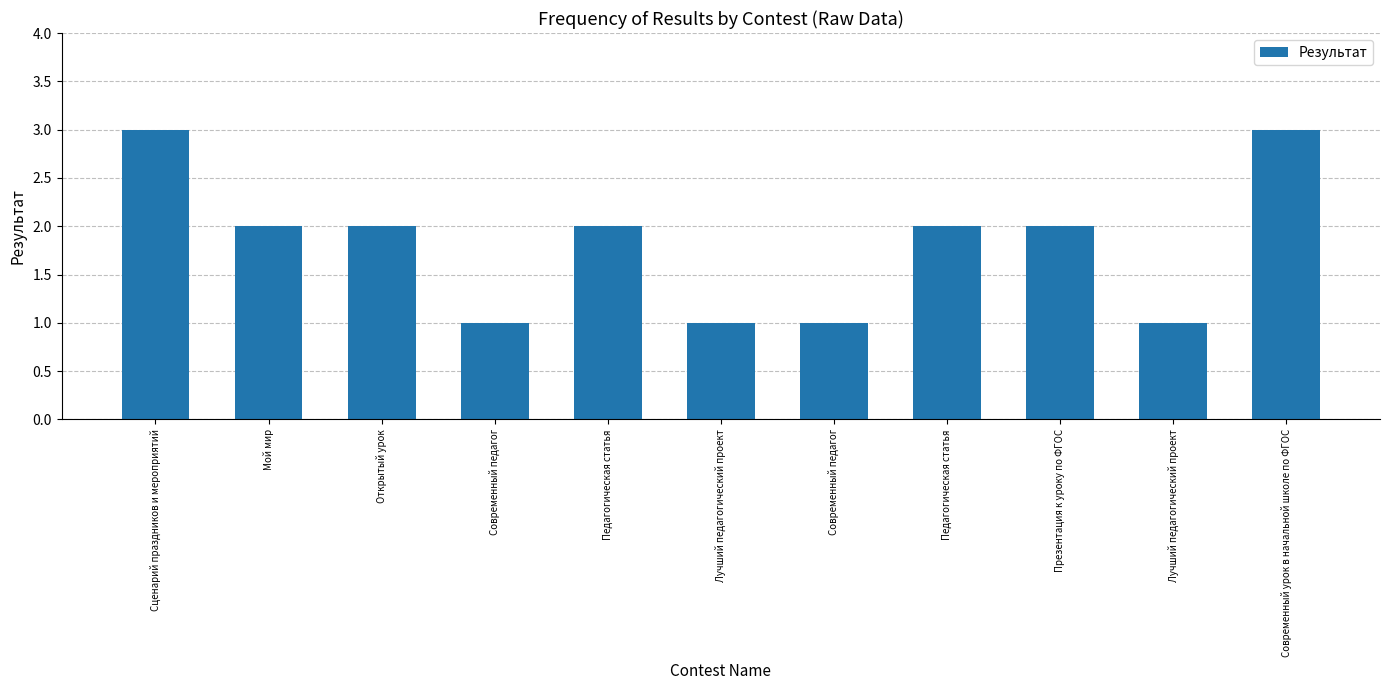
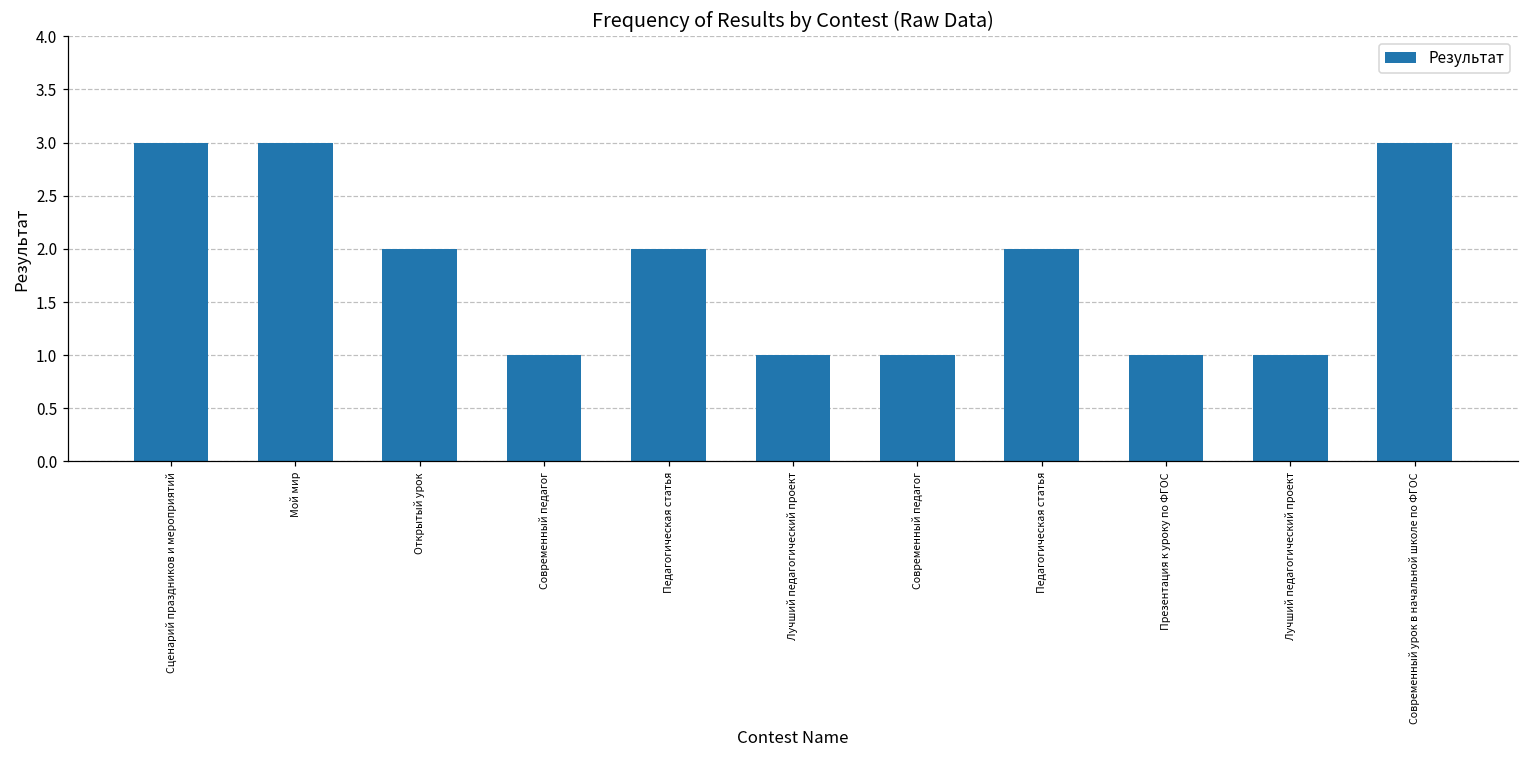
Мой мир: 2 -> 3
Презентация к уроку по ФГОС: 2 -> 1
